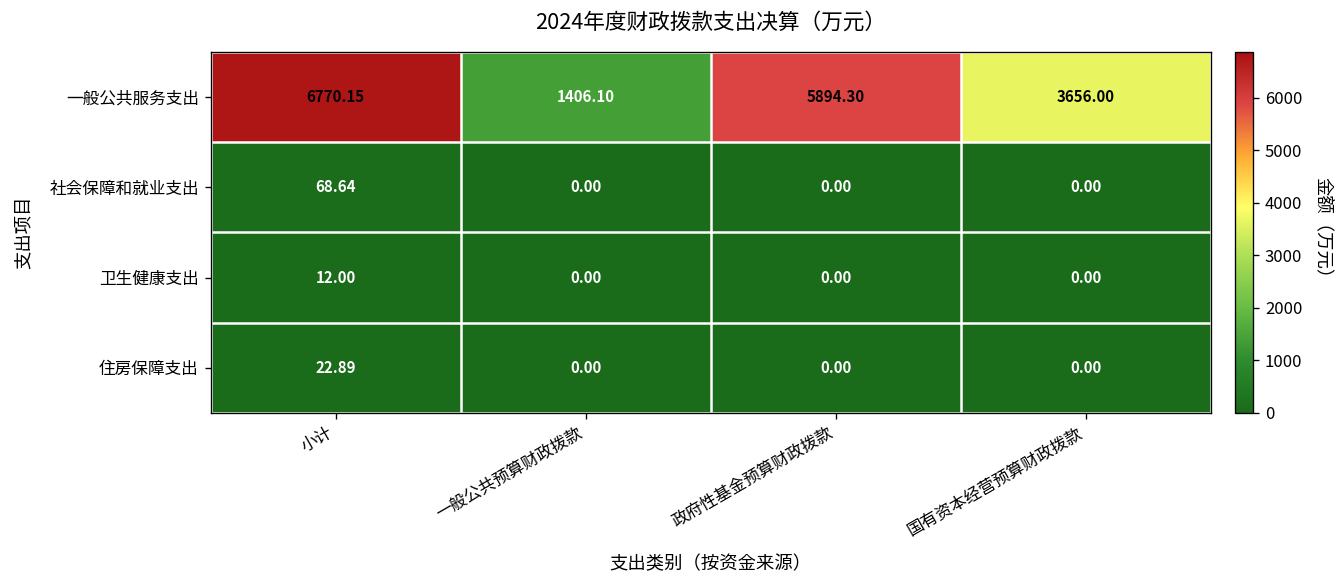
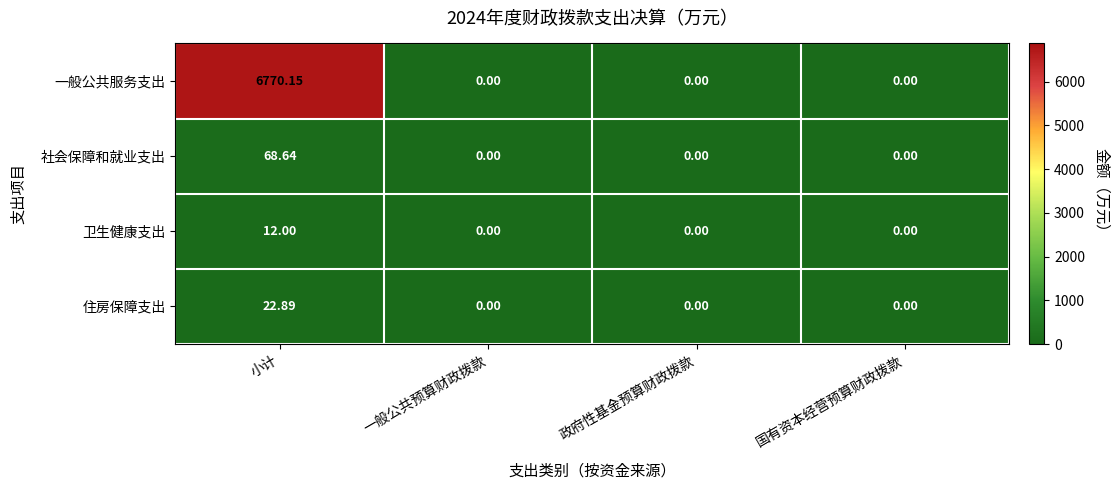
一般公共服务支出, 一般公共预算财政拨款: 1406.10 -> 0.00
一般公共服务支出, 政府性基金预算财政拨款: 5894.30 -> 0.00
一般公共服务支出, 国有资本经营预算财政拨款: 3656.00 -> 0.00
